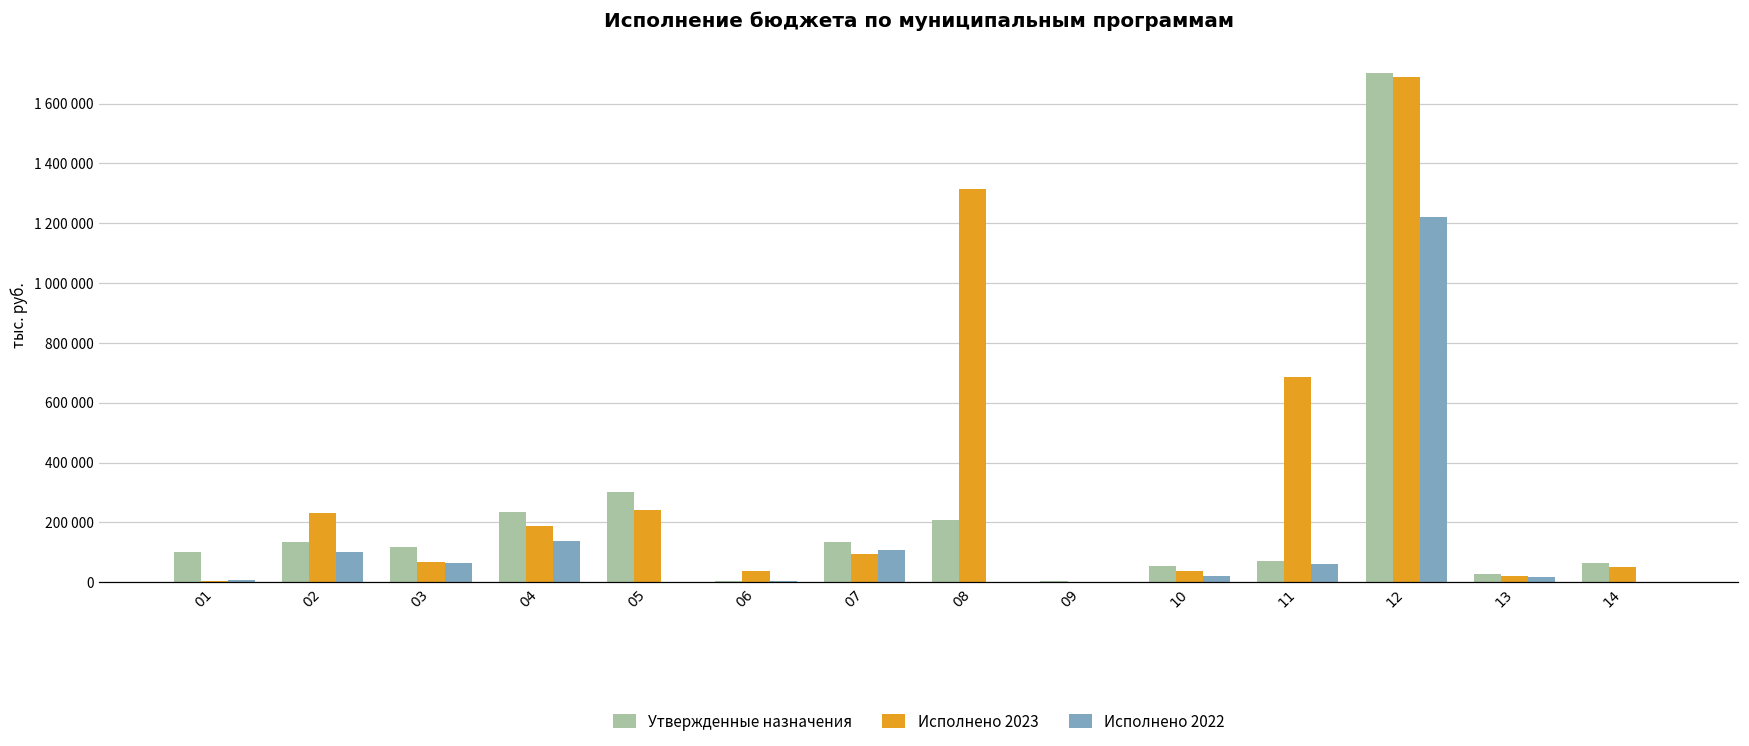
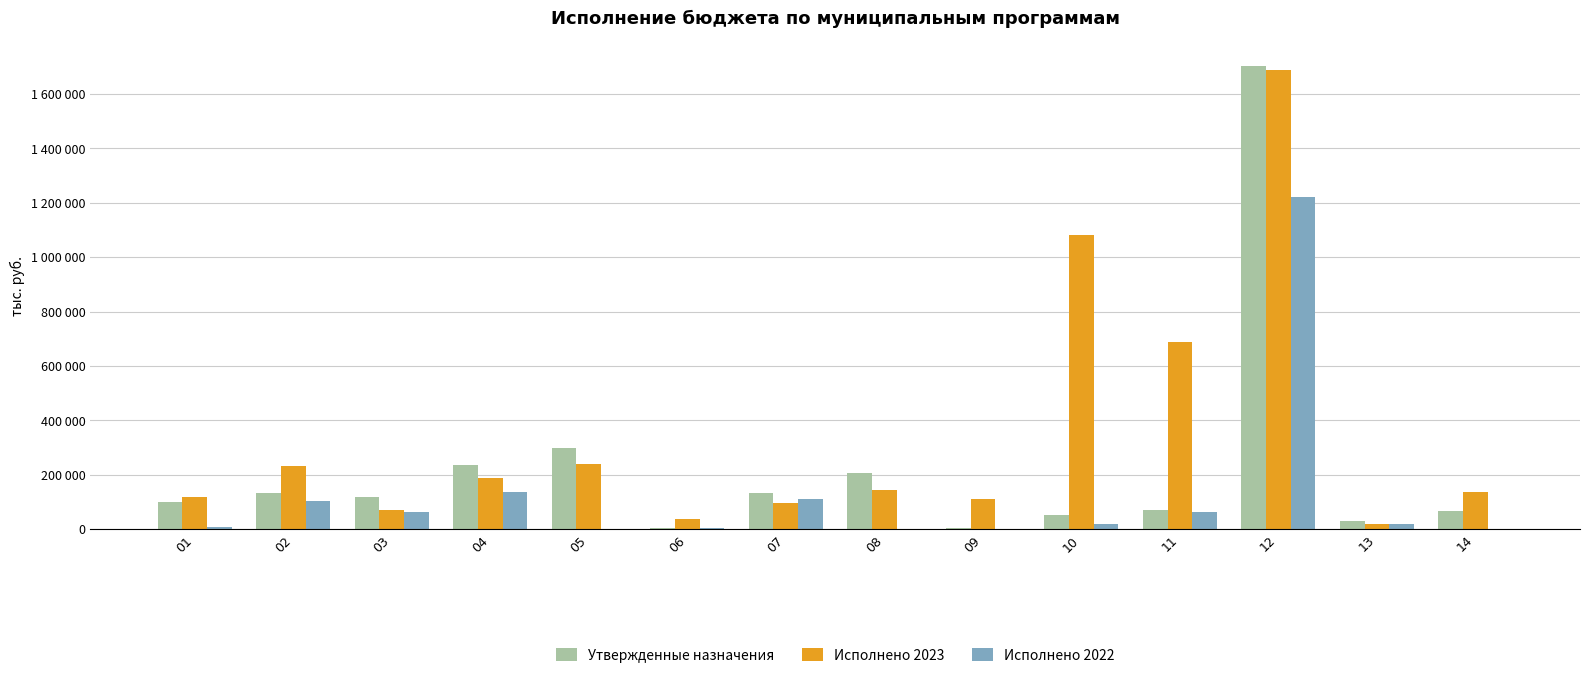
Исполнено 2023, 01: 0 -> 120000
Исполнено 2023, 08: 1320000 -> 150000
Исполнено 2023, 09: 0 -> 110000
Исполнено 2023, 10: 40000 -> 1080000
Исполнено 2023, 14: 50000 -> 140000
